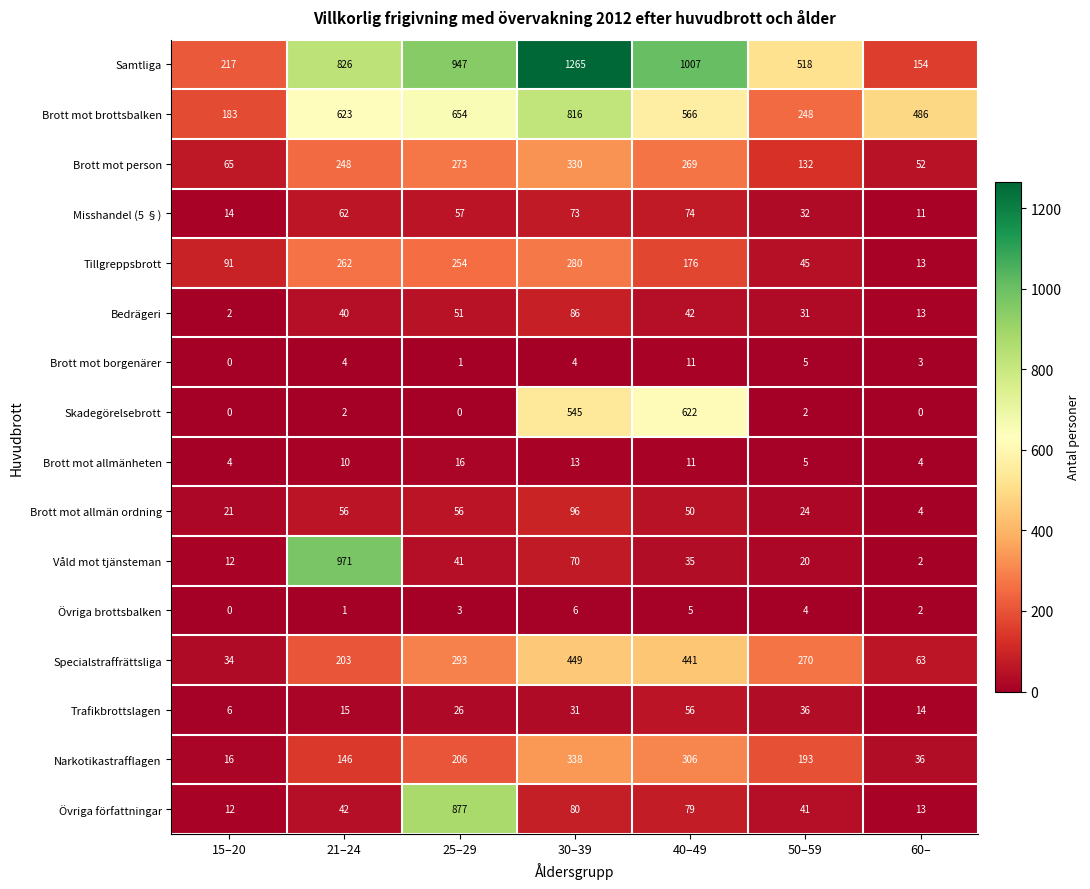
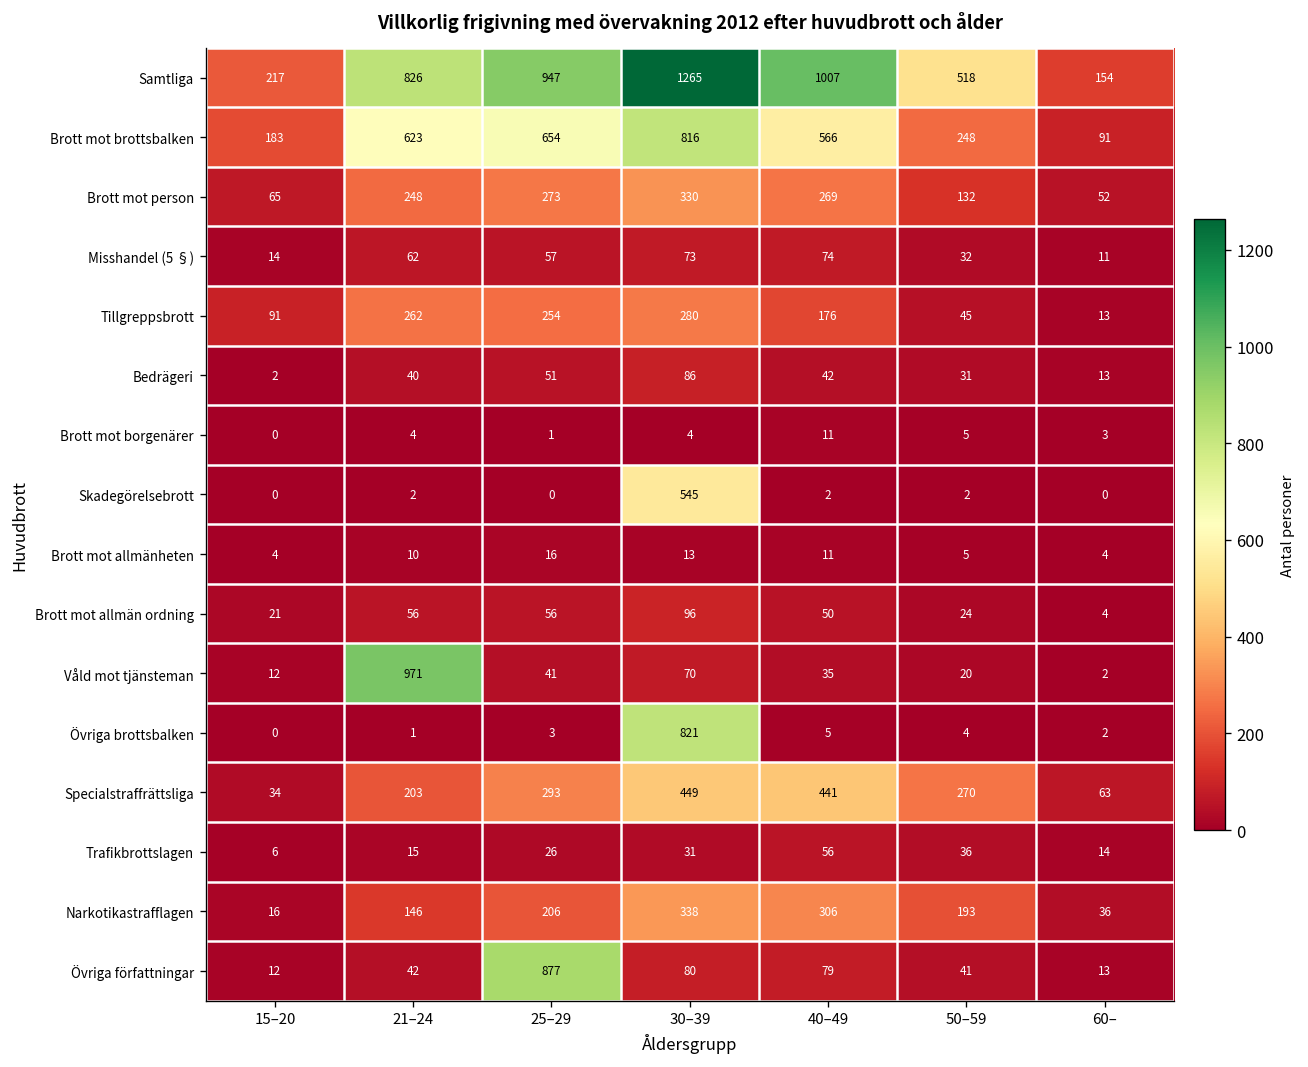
Brott mot brottsbalken, 60–: 486 -> 91
Skadegörelsebrott, 40–49: 622 -> 2
Övriga brottsbalken, 30–39: 6 -> 821
